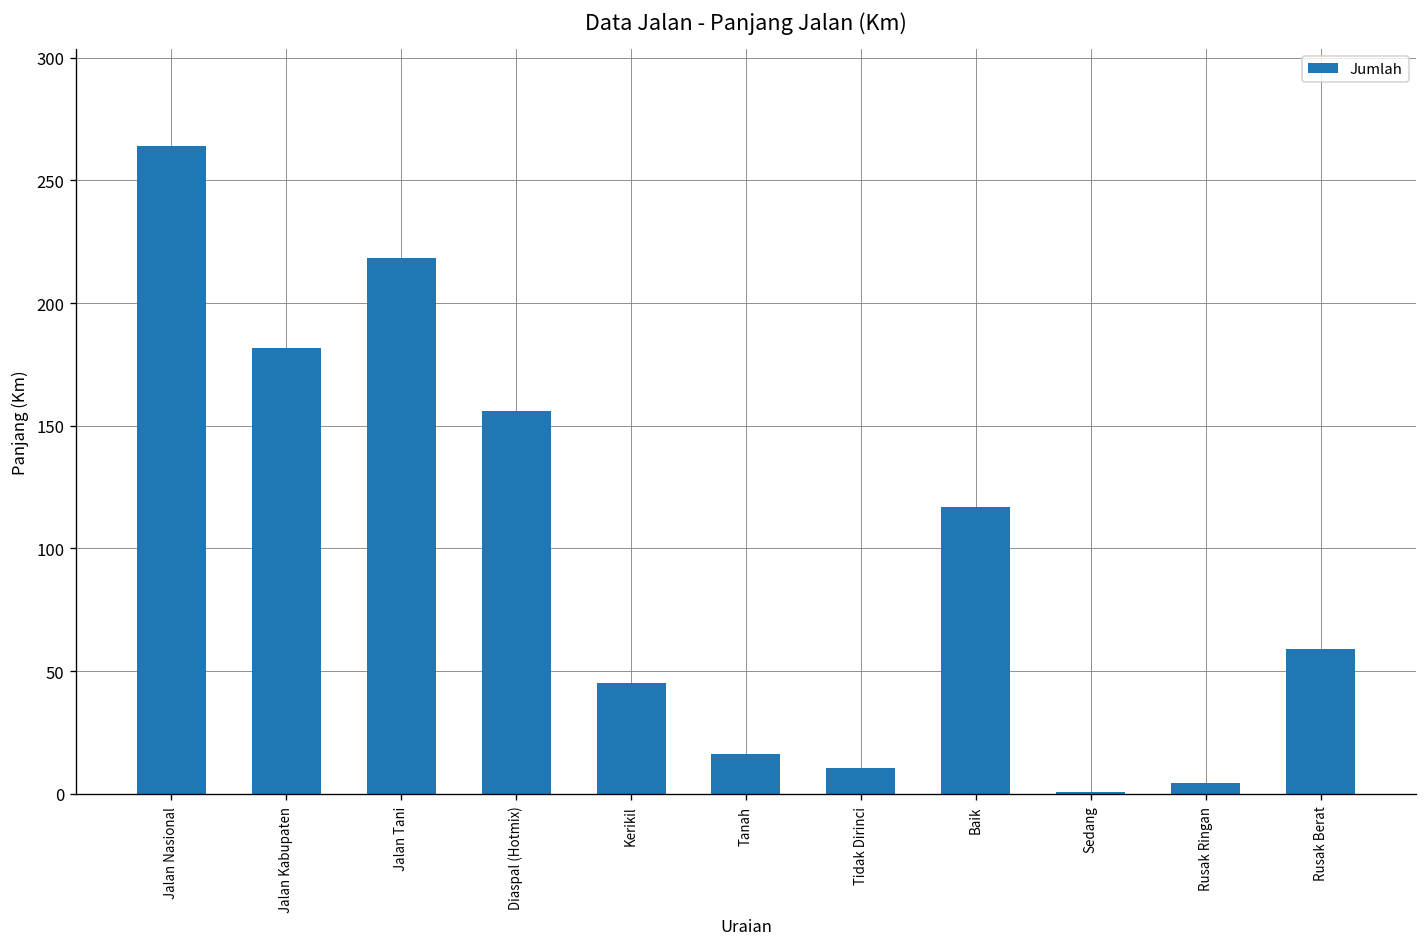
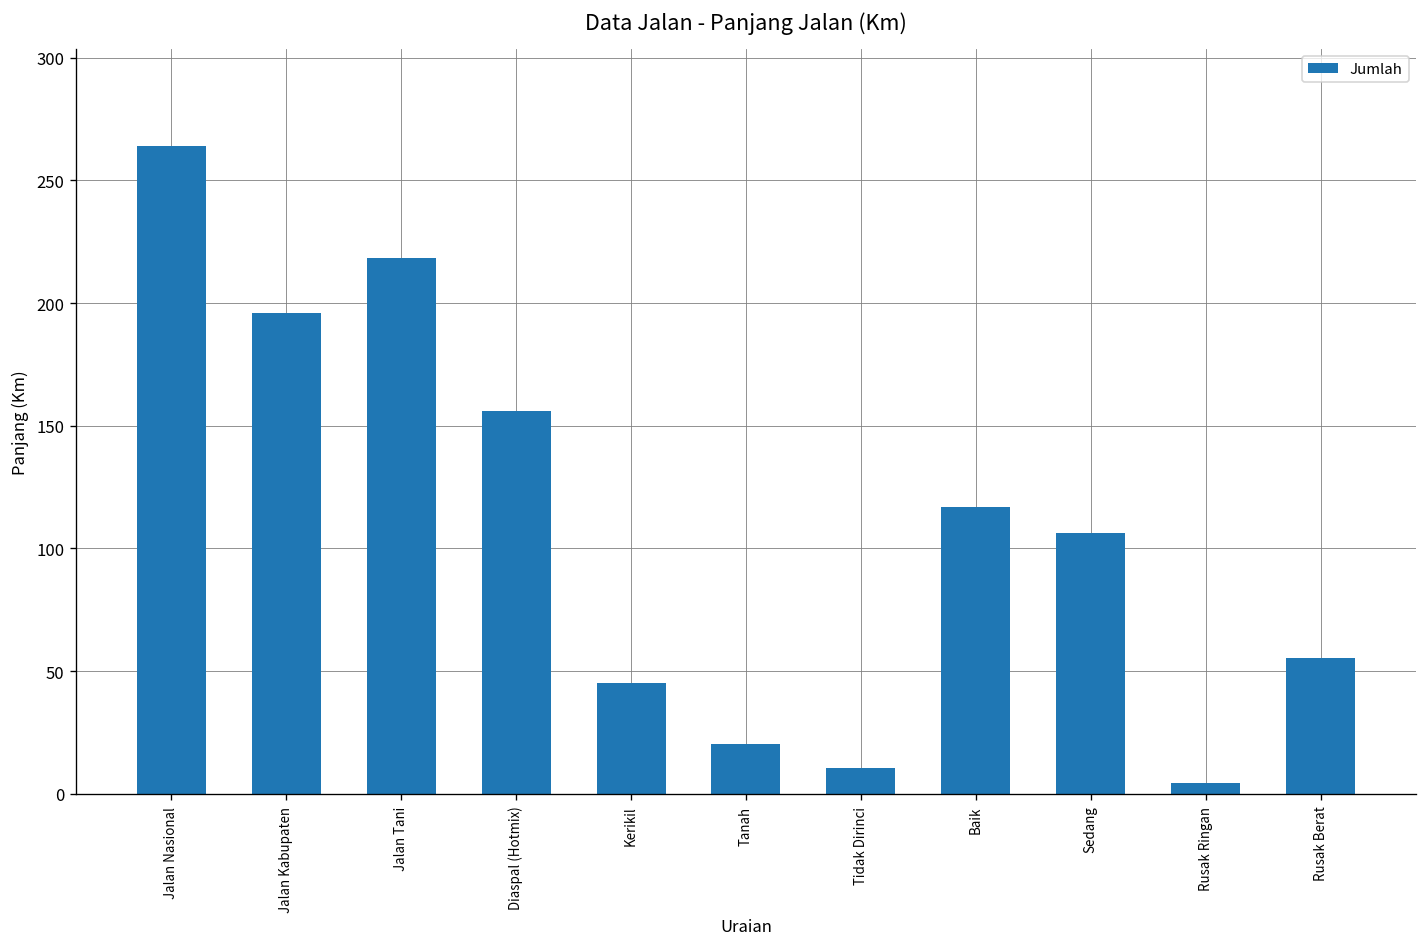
Jalan Kabupaten: 182 -> 196
Tanah: 16 -> 20
Sedang: 1 -> 107
Rusak Berat: 59 -> 55
